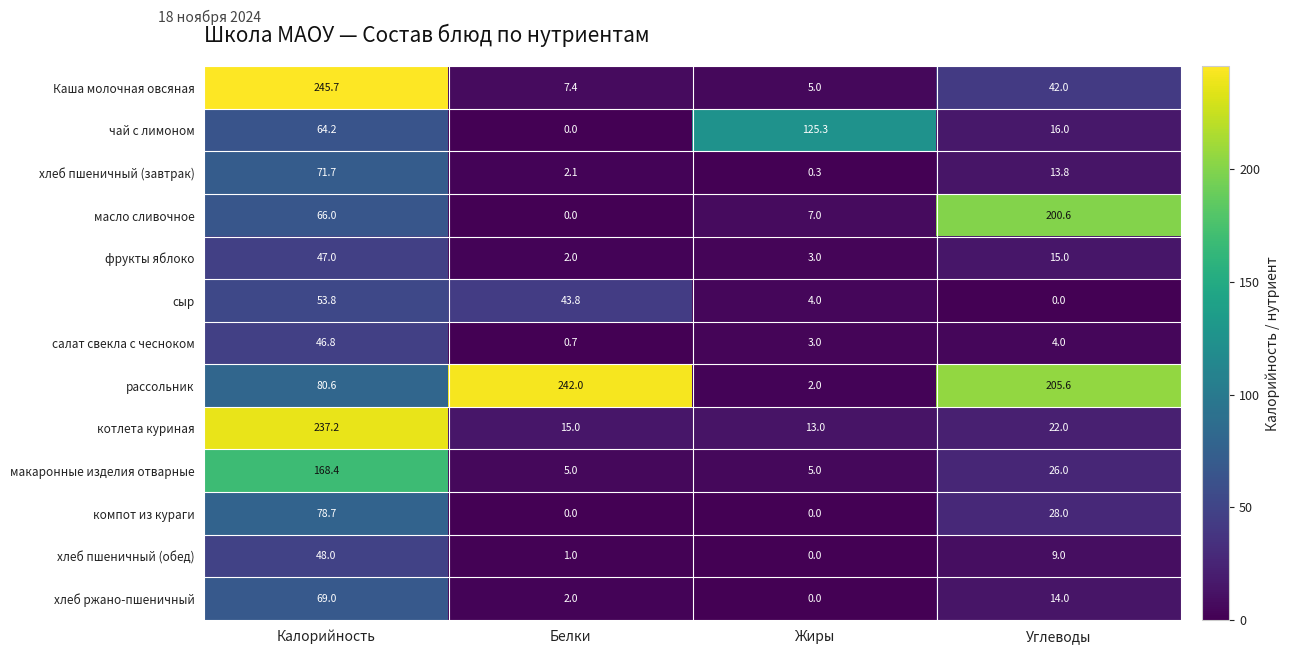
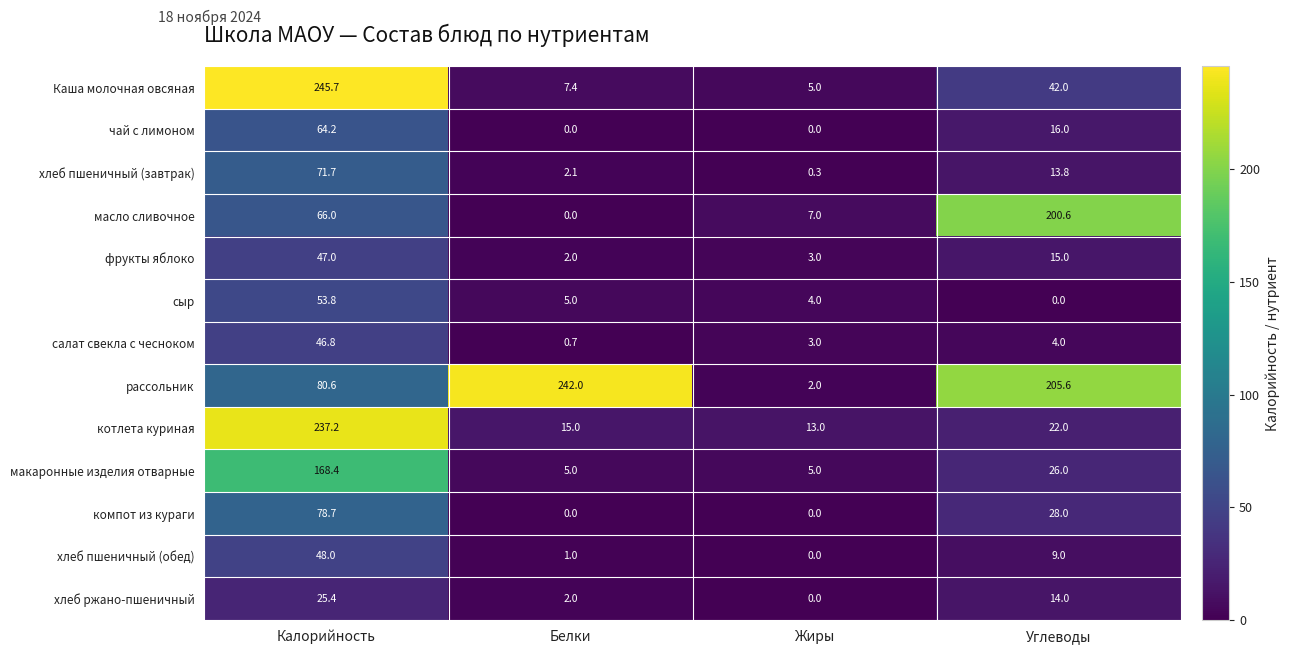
чай с лимоном, Жиры: 125.3 -> 0.0
сыр, Белки: 43.8 -> 5.0
хлеб ржано-пшеничный, Калорийность: 69.0 -> 25.4
